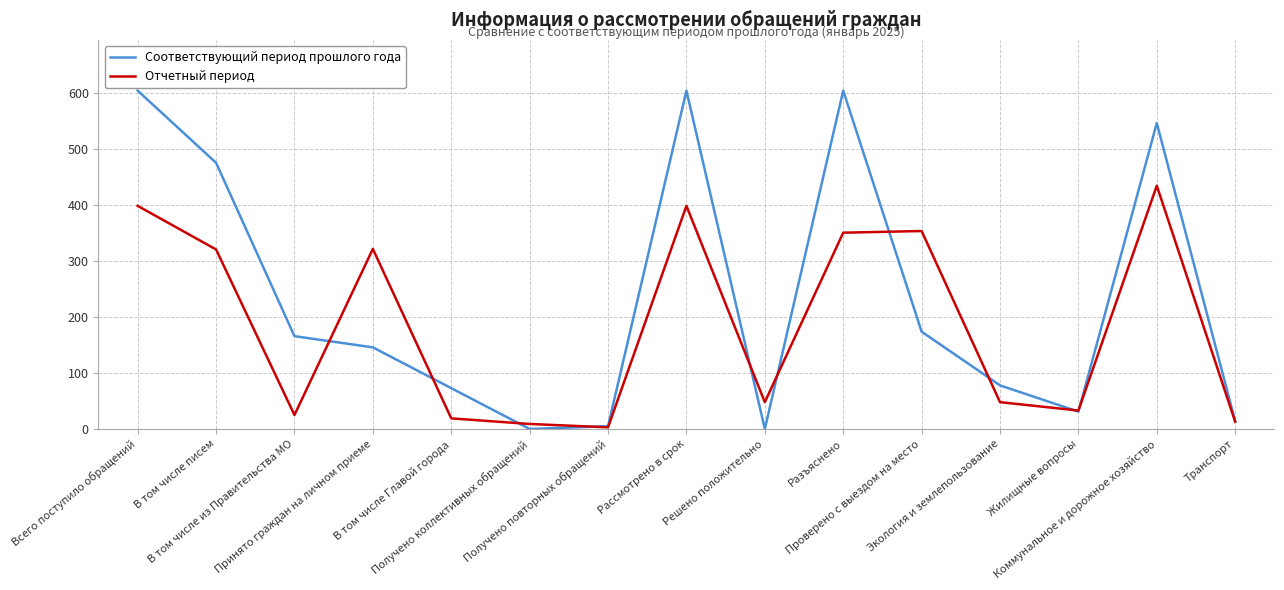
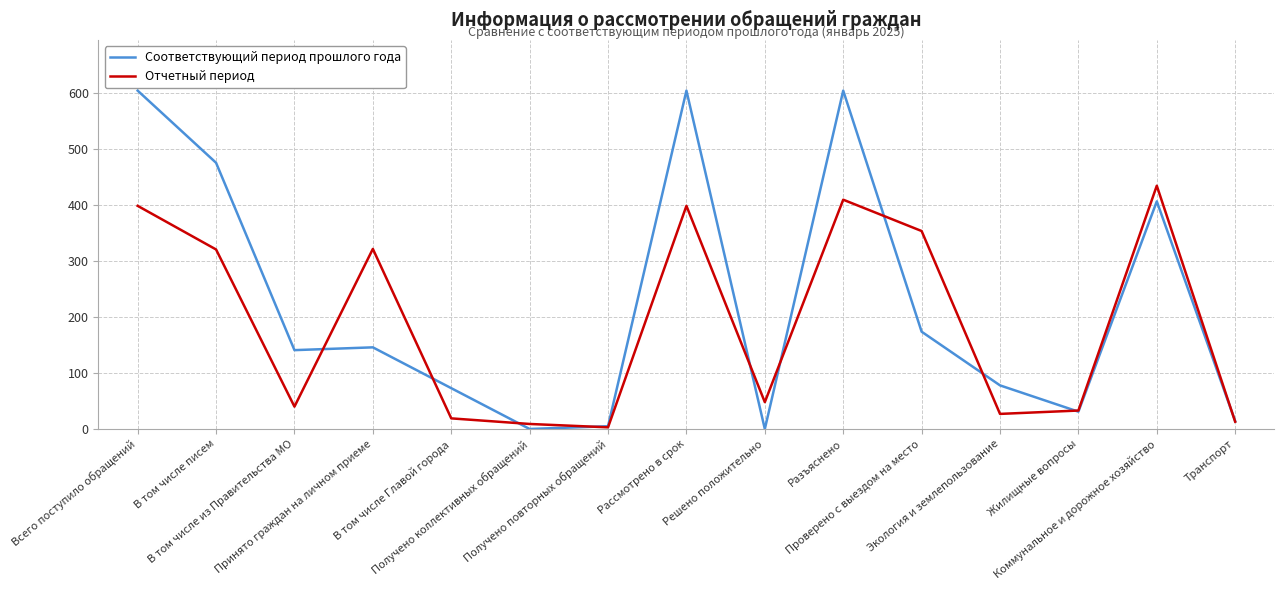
Соответствующий период прошлого года, В том числе из Правительства МО: 170 -> 140
Отчетный период, В том числе из Правительства МО: 30 -> 40
Отчетный период, Разъяснено: 350 -> 410
Отчетный период, Экология и землепользование: 50 -> 30
Соответствующий период прошлого года, Коммунальное и дорожное хозяйство: 550 -> 410
